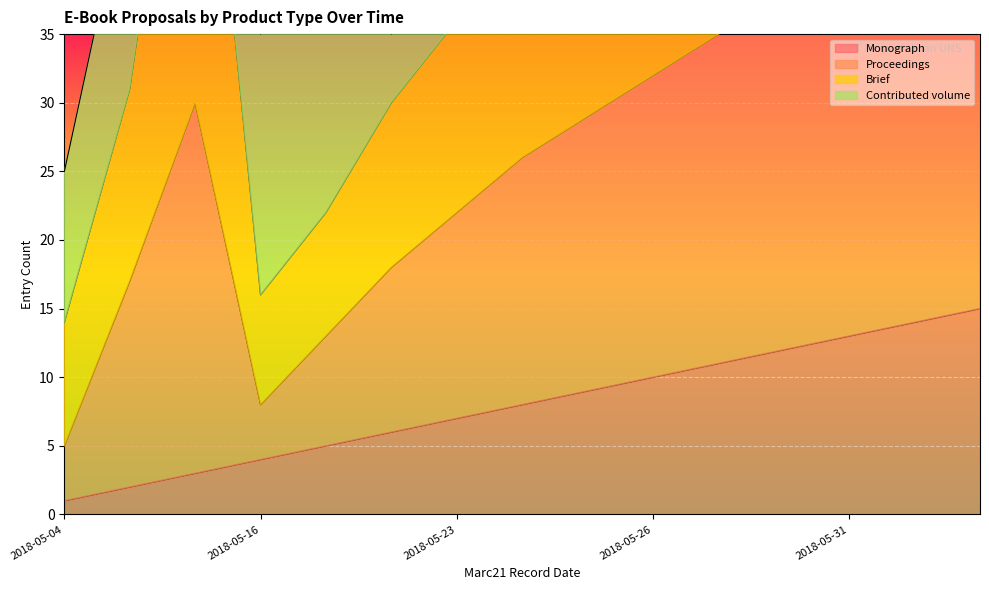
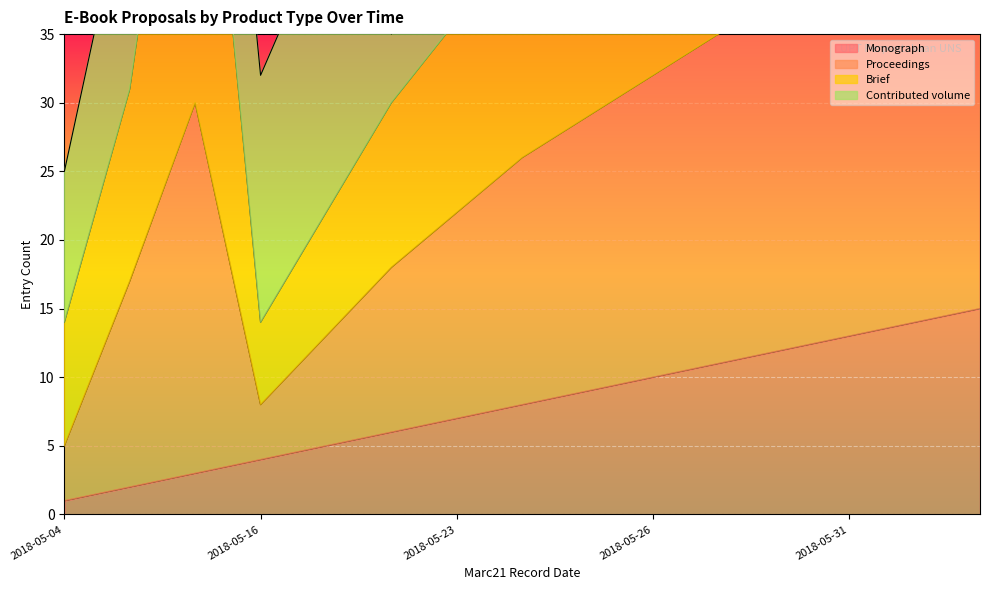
Brief, 2018-05-16: 8 -> 6
Contributed volume, 2018-05-16: 19 -> 18
